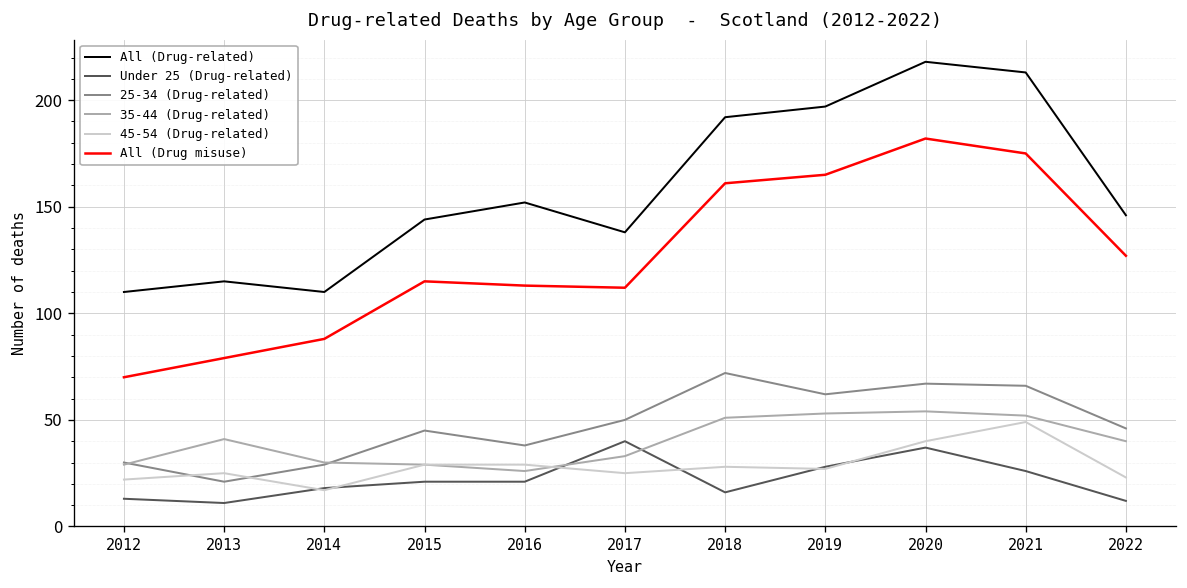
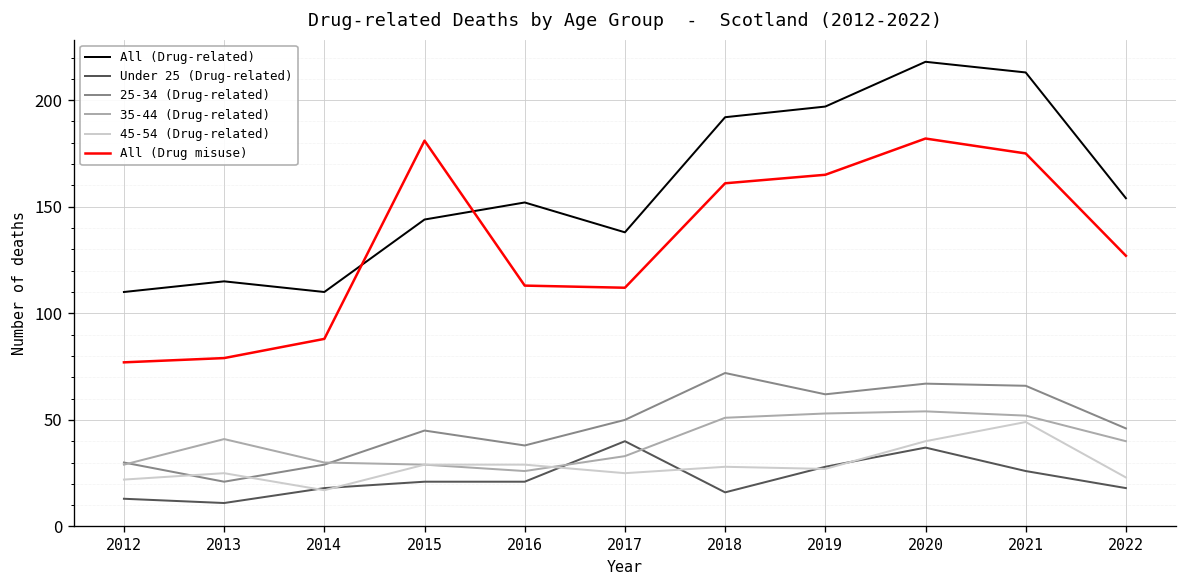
All (Drug misuse), 2012: 70 -> 77
All (Drug misuse), 2015: 115 -> 181
All (Drug-related), 2022: 146 -> 154
Under 25 (Drug-related), 2022: 12 -> 18
